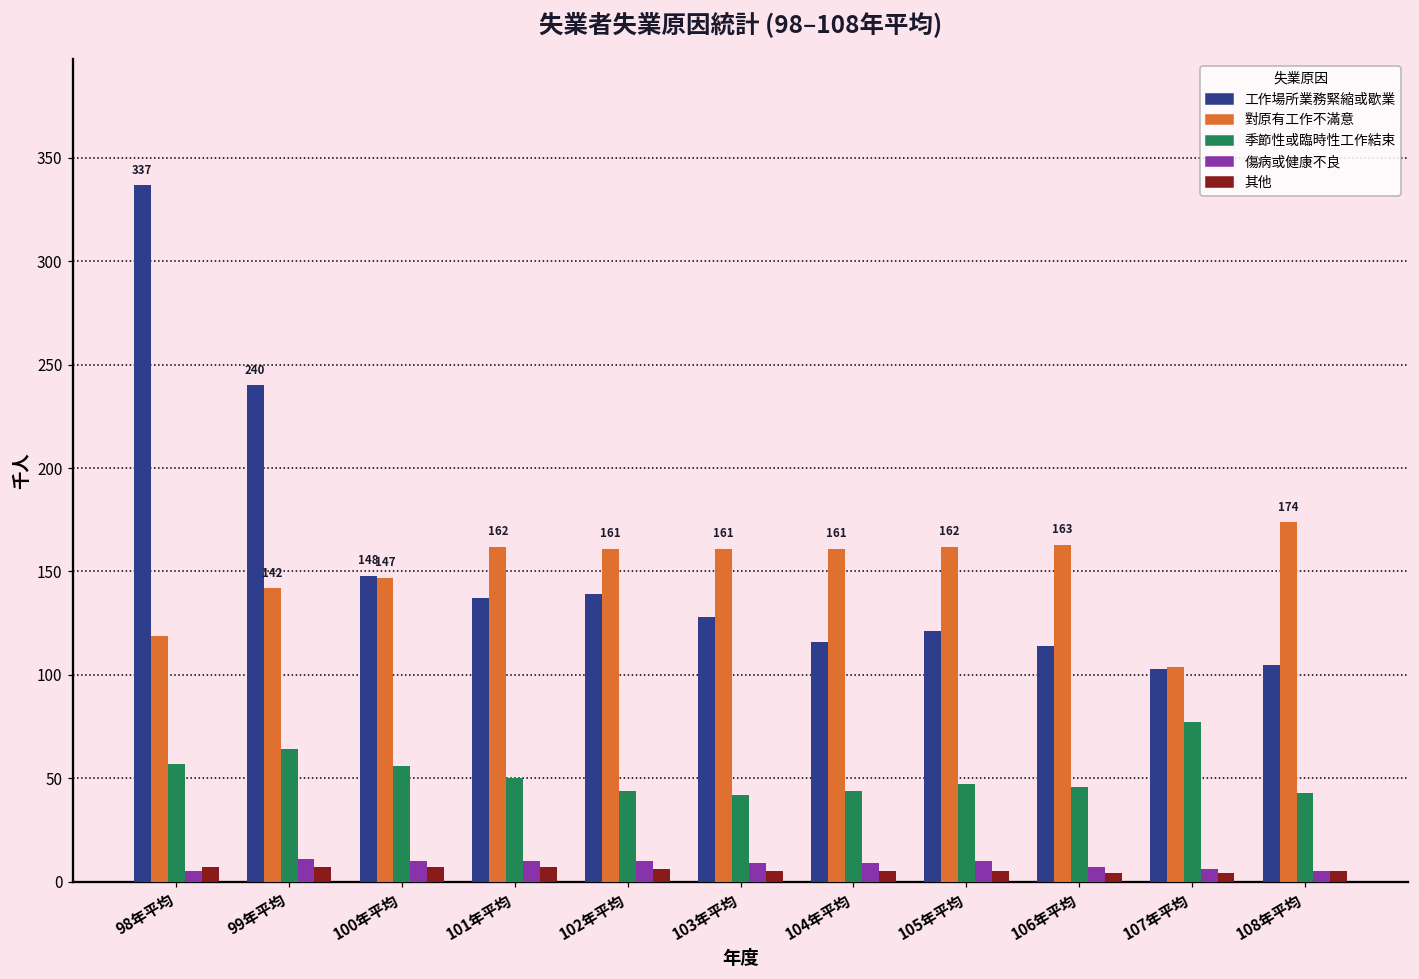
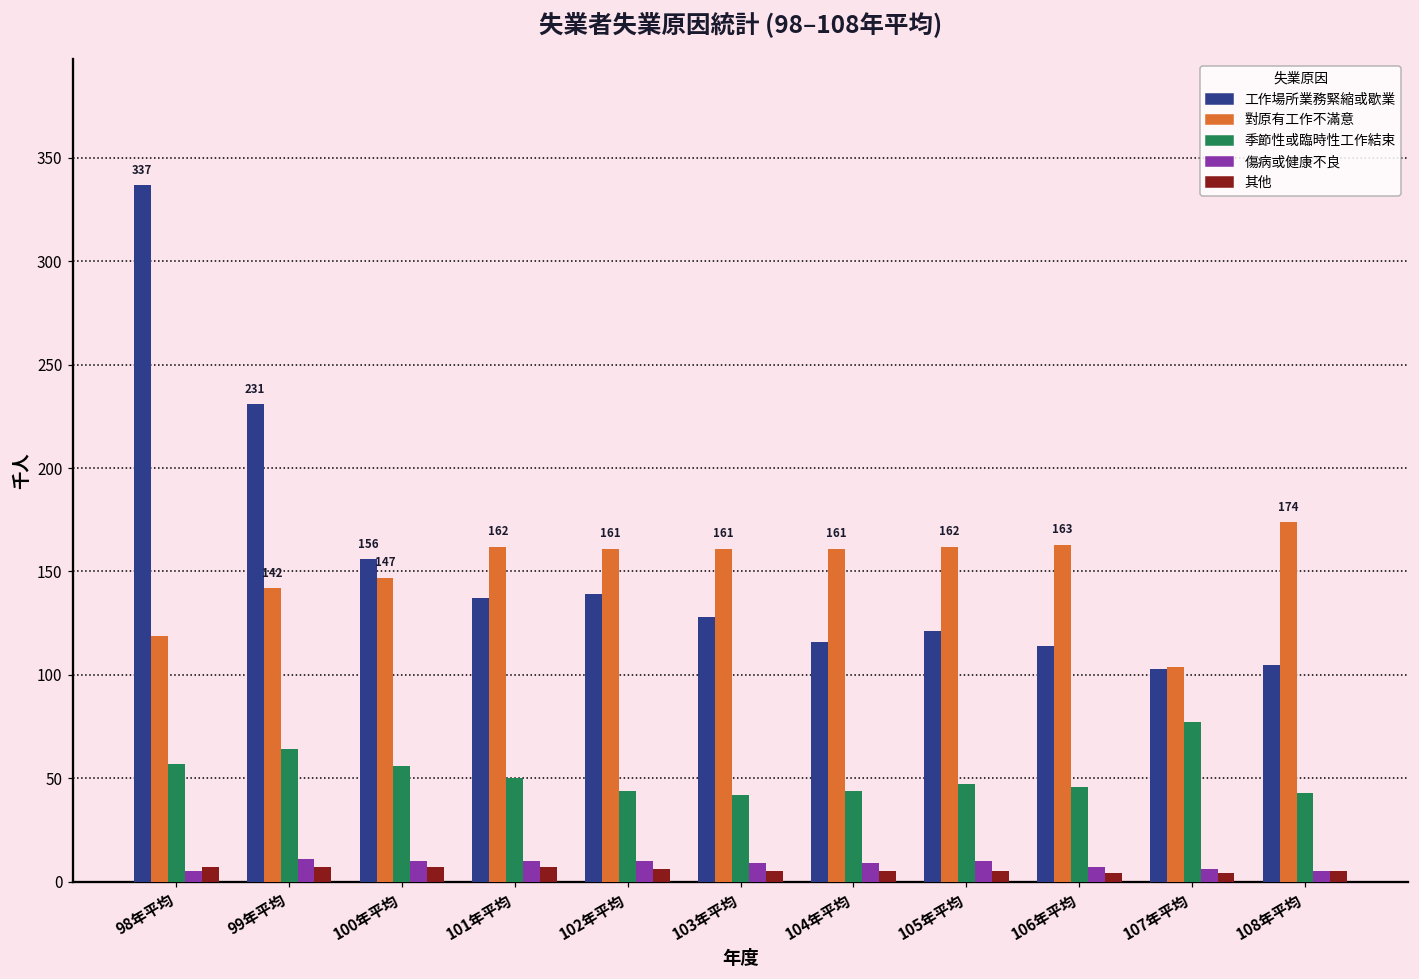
工作場所業務緊縮或歇業, 99年平均: 240 -> 231
工作場所業務緊縮或歇業, 100年平均: 148 -> 156
